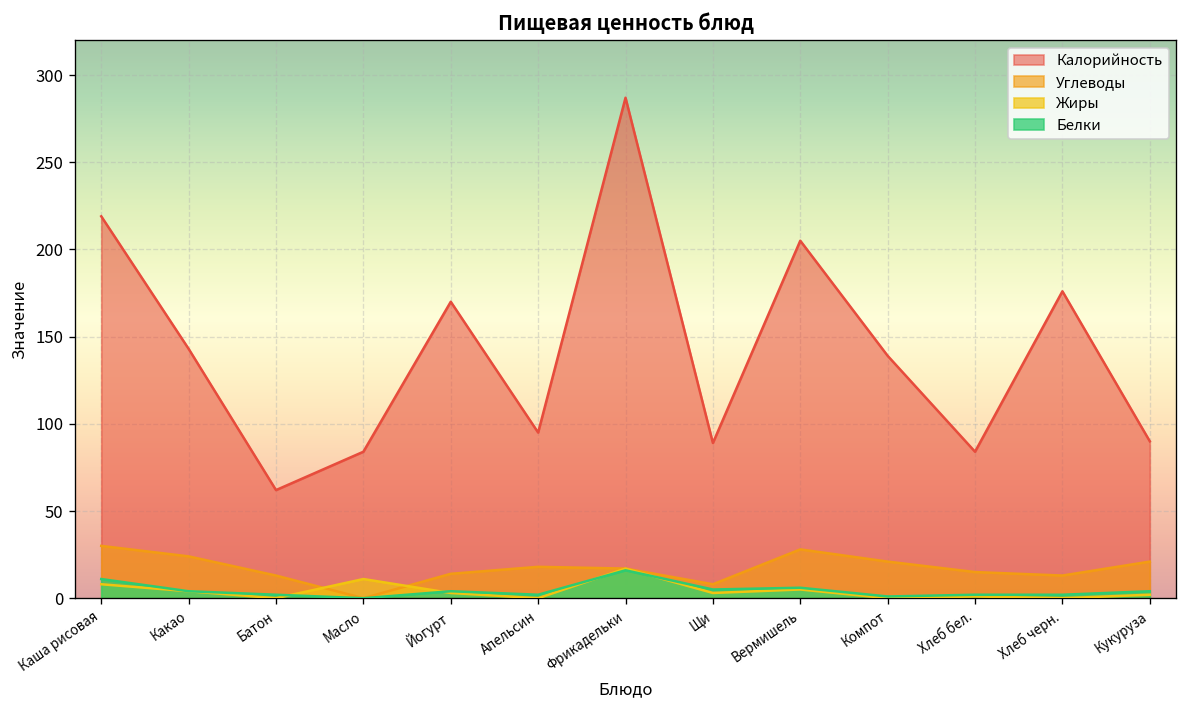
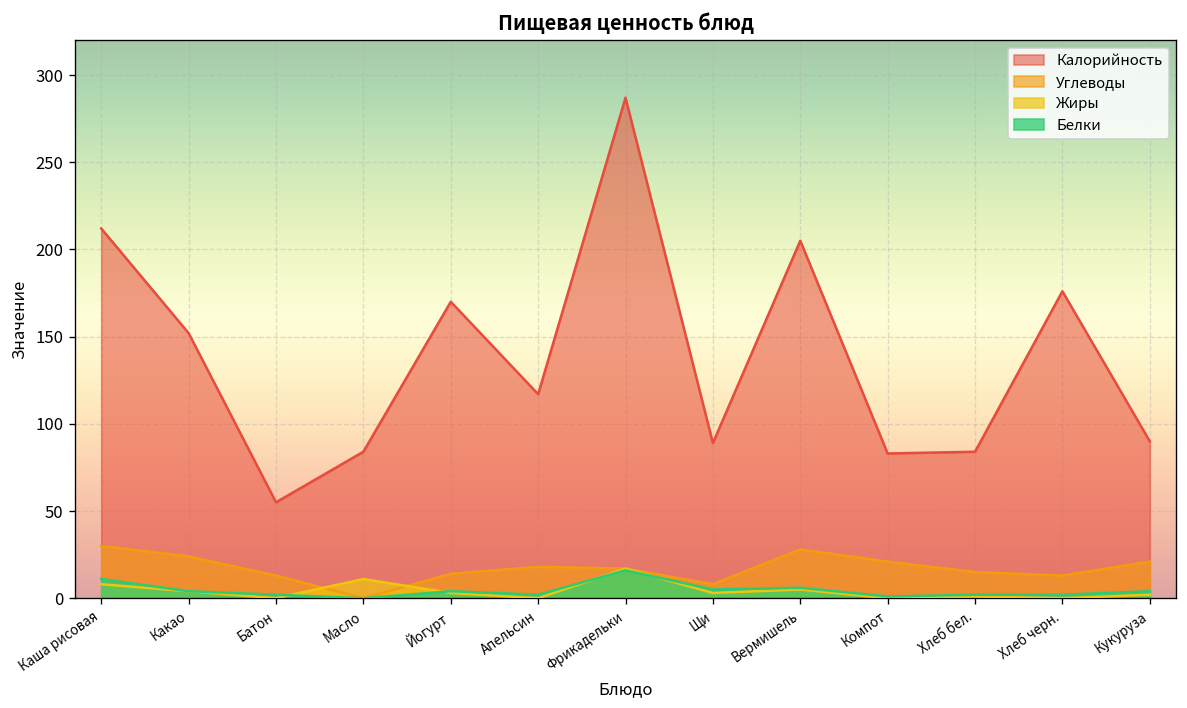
Калорийность, Каша рисовая: 219 -> 212
Калорийность, Какао: 143 -> 152
Калорийность, Батон: 62 -> 55
Калорийность, Апельсин: 95 -> 117
Калорийность, Компот: 139 -> 83
